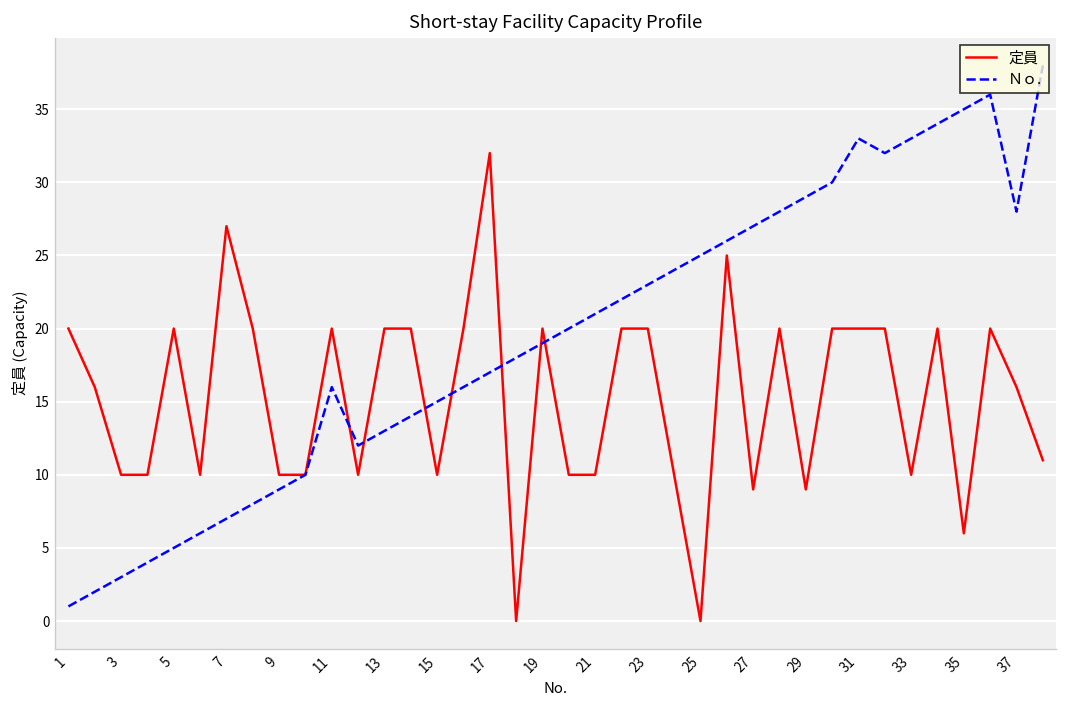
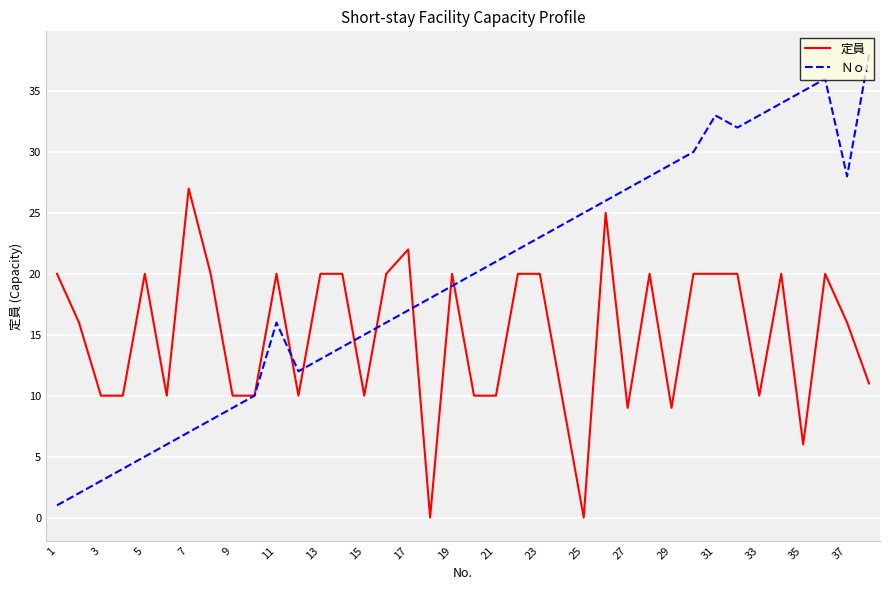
定員, 17: 32 -> 22
